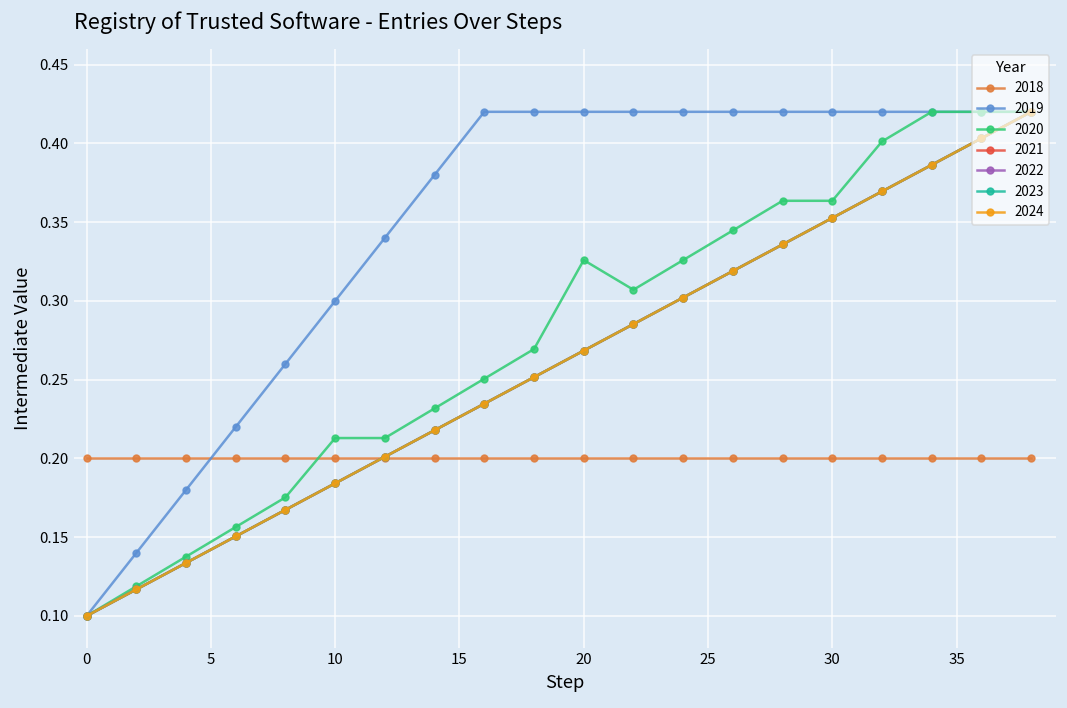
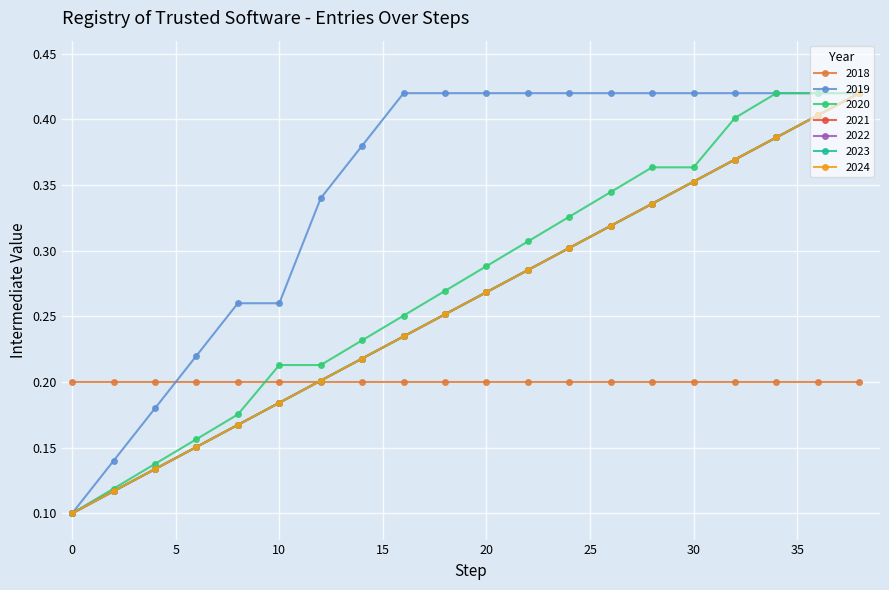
2019, 10: 0.300 -> 0.260
2020, 20: 0.326 -> 0.288
